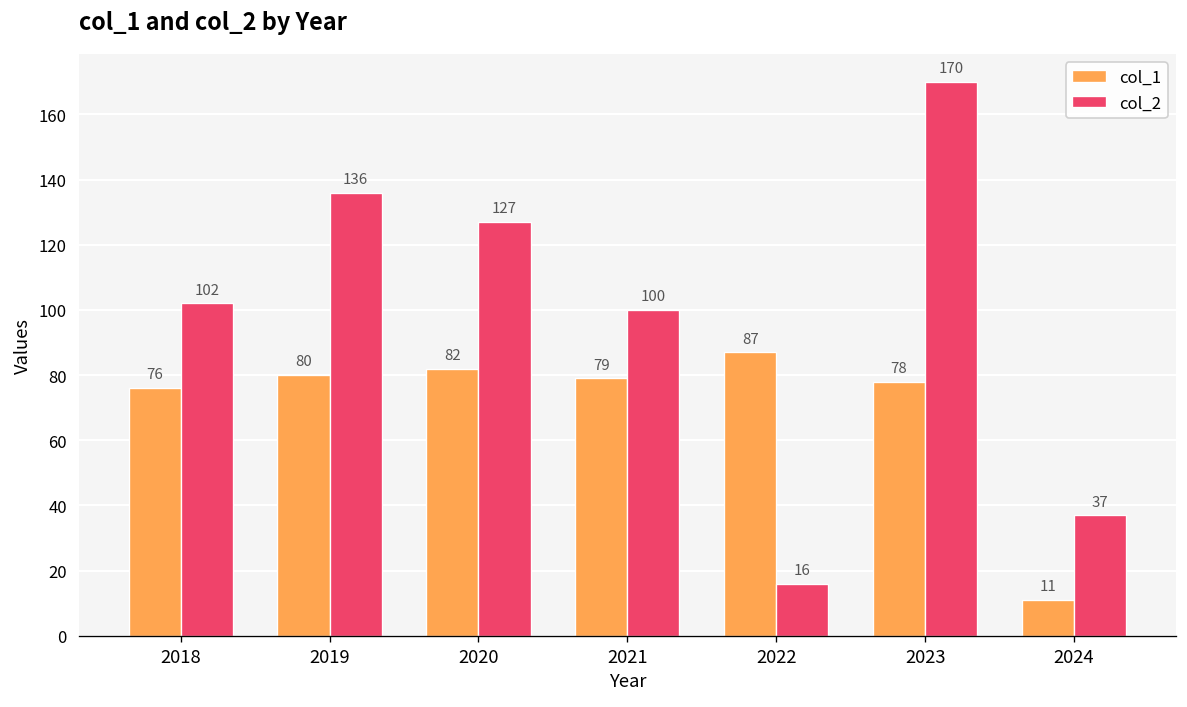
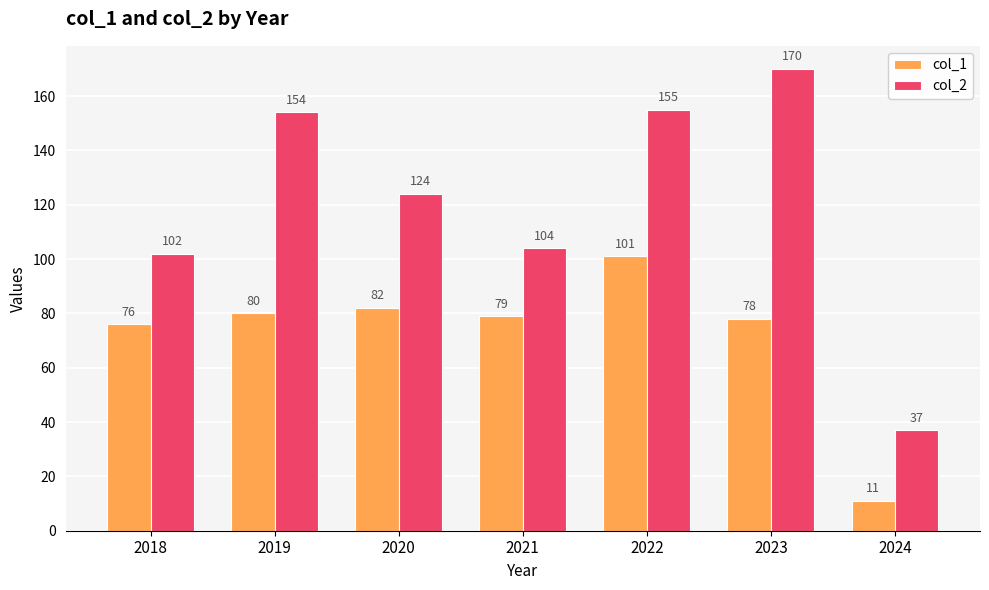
col_2, 2019: 136 -> 154
col_2, 2020: 127 -> 124
col_2, 2021: 100 -> 104
col_1, 2022: 87 -> 101
col_2, 2022: 16 -> 155
